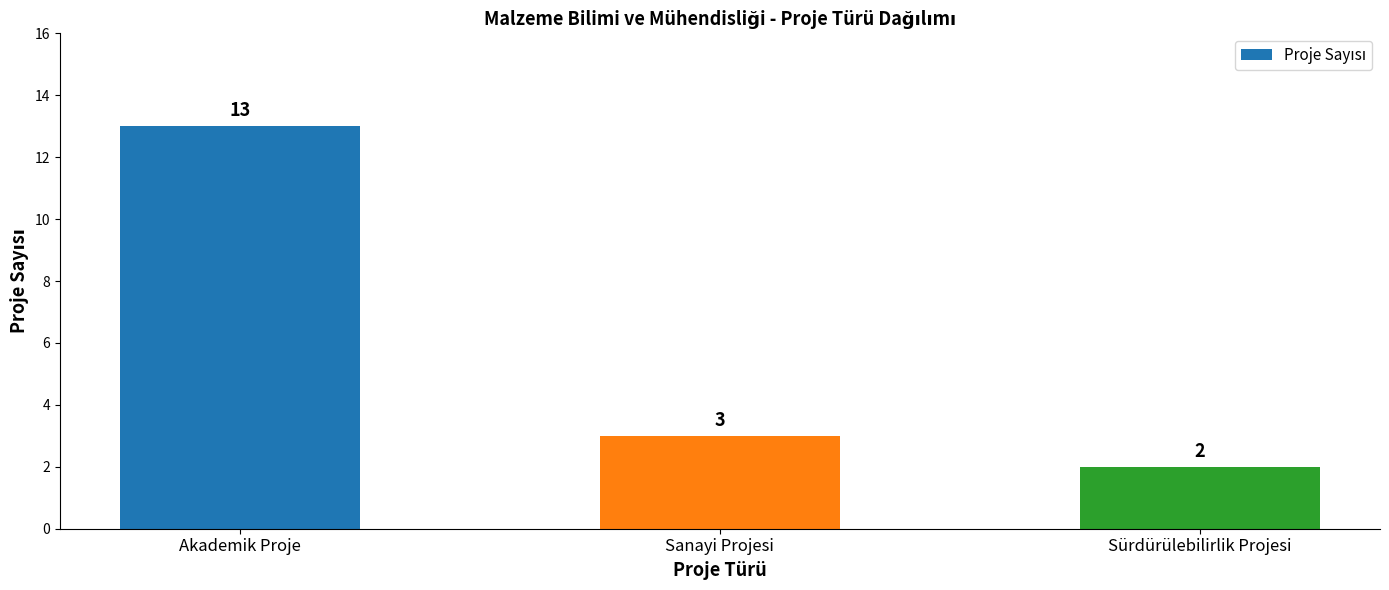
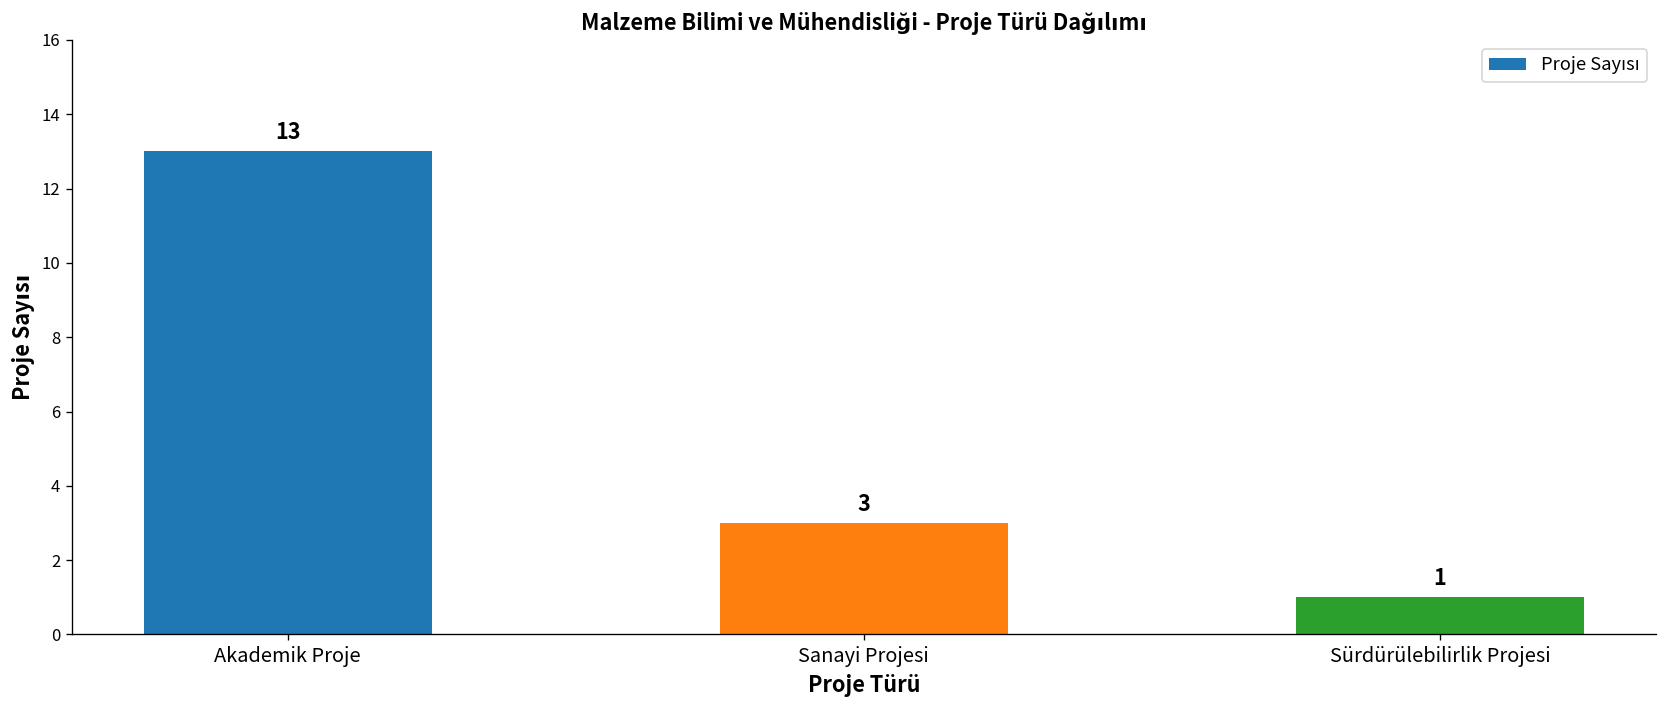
Sürdürülebilirlik Projesi: 2 -> 1
